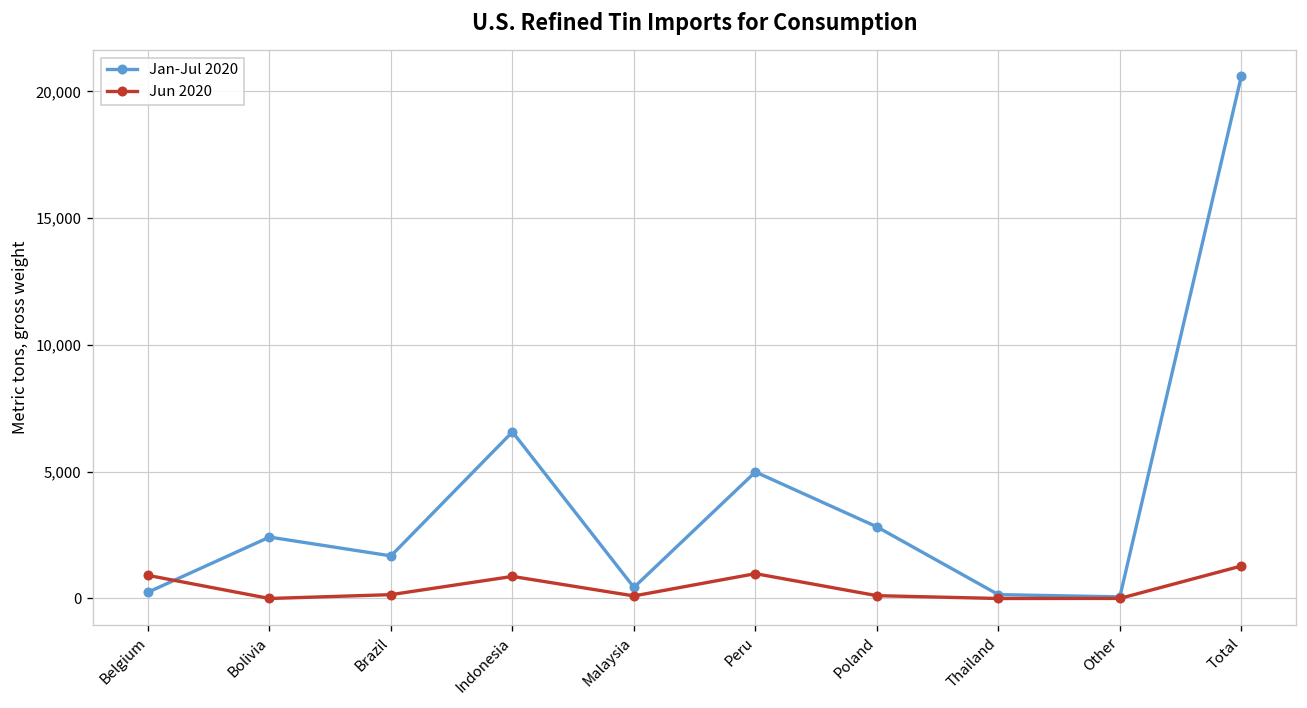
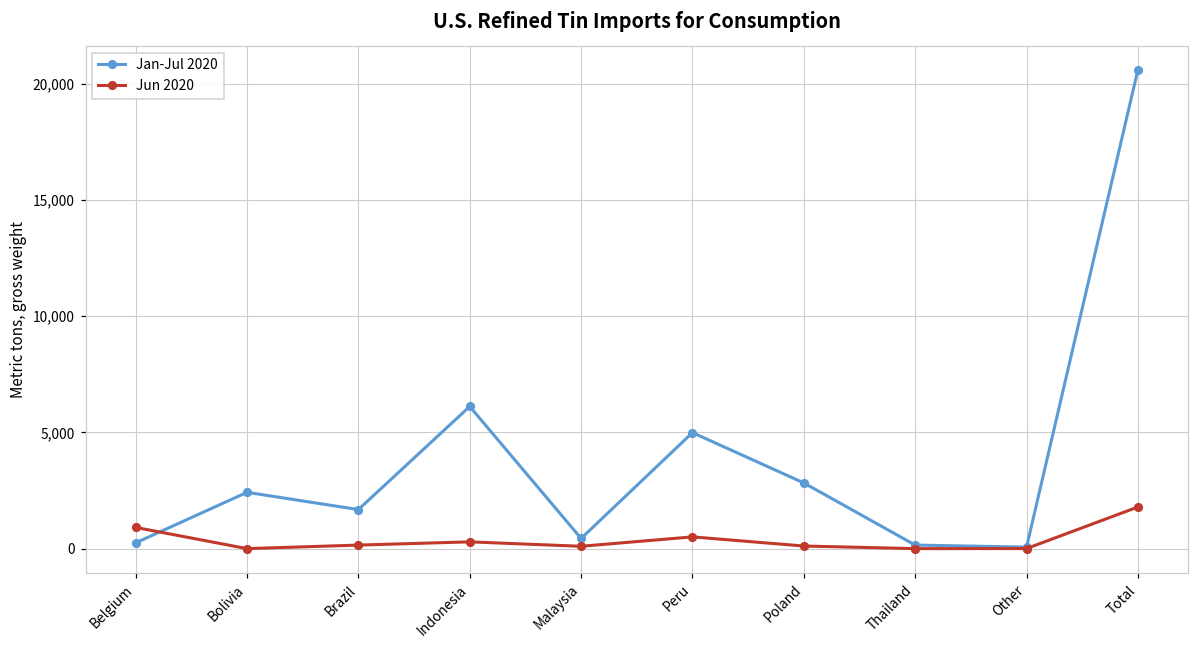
Jan-Jul 2020, Indonesia: 6,600 -> 6,100
Jun 2020, Indonesia: 900 -> 300
Jun 2020, Peru: 1,000 -> 500
Jun 2020, Total: 1,300 -> 1,800
